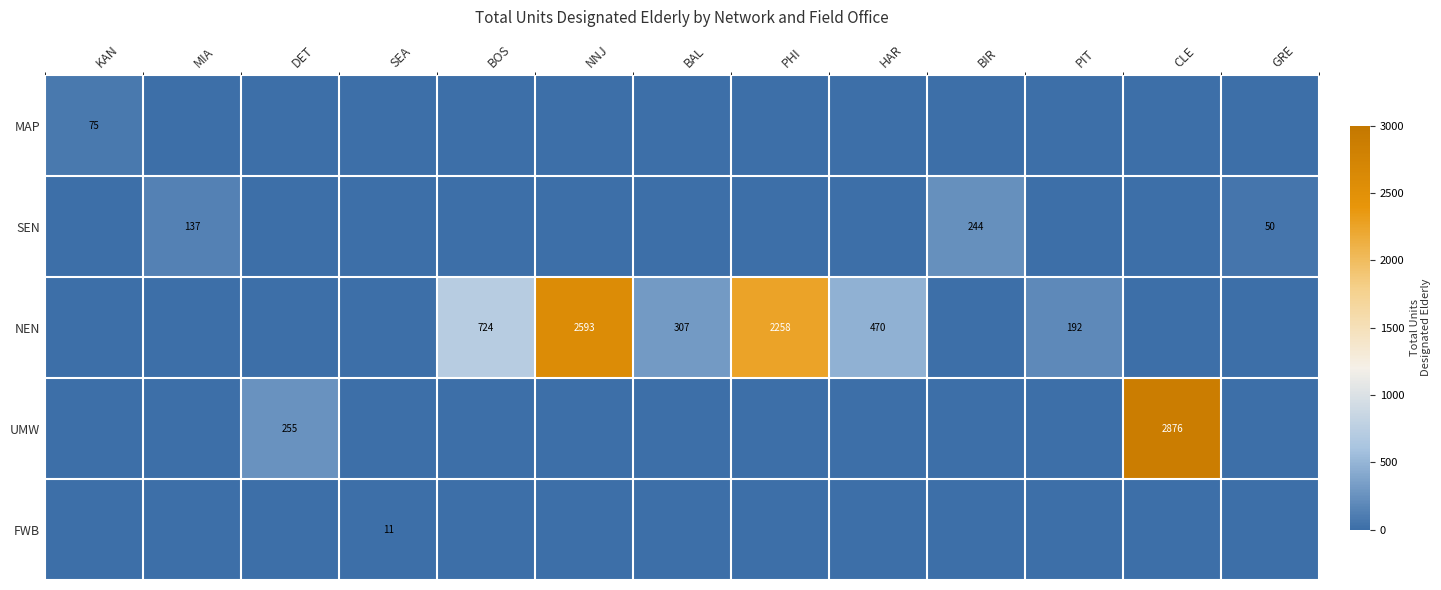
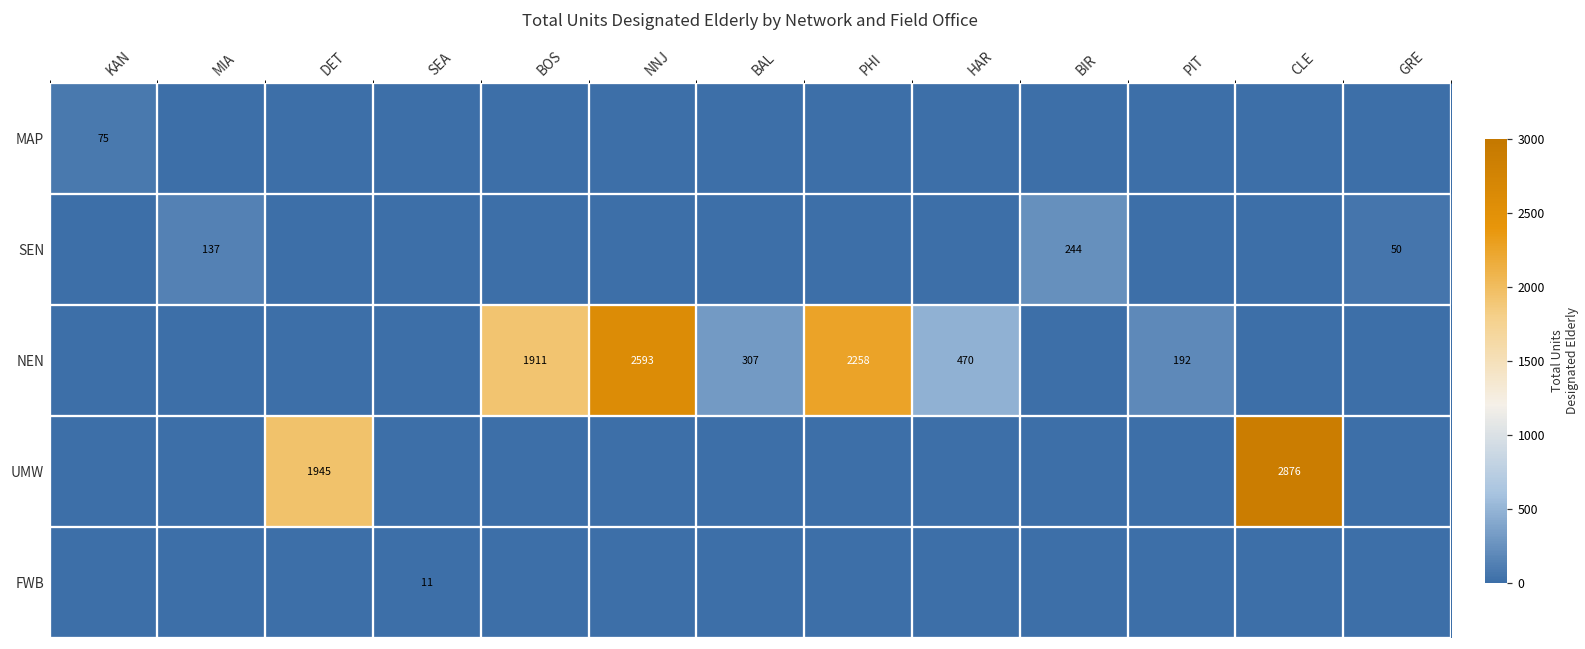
NEN, BOS: 724 -> 1911
UMW, DET: 255 -> 1945
